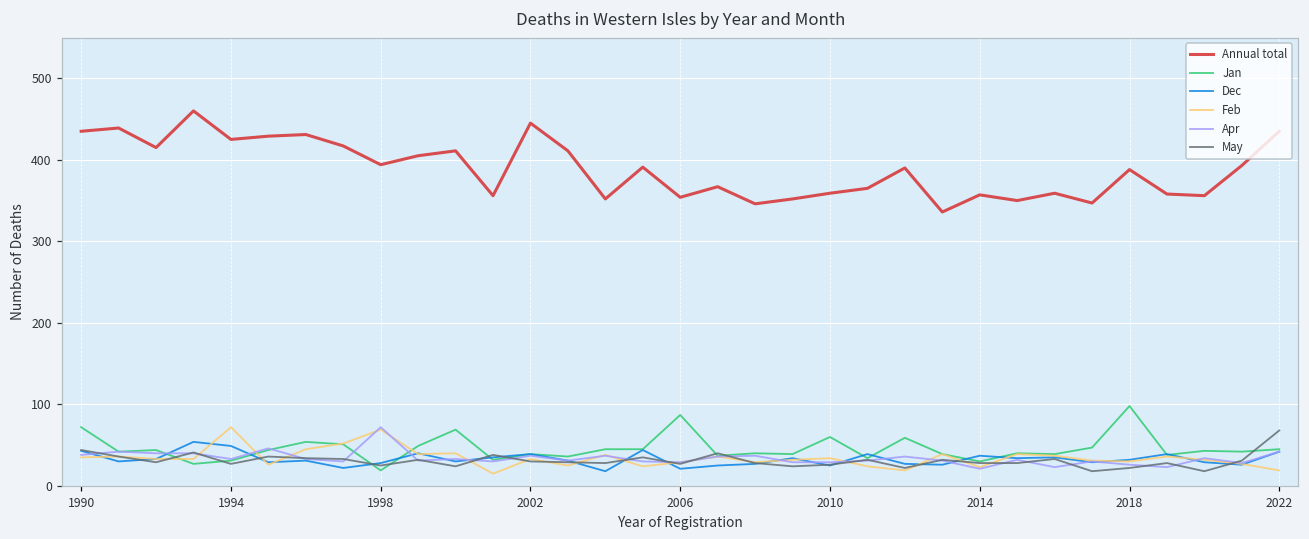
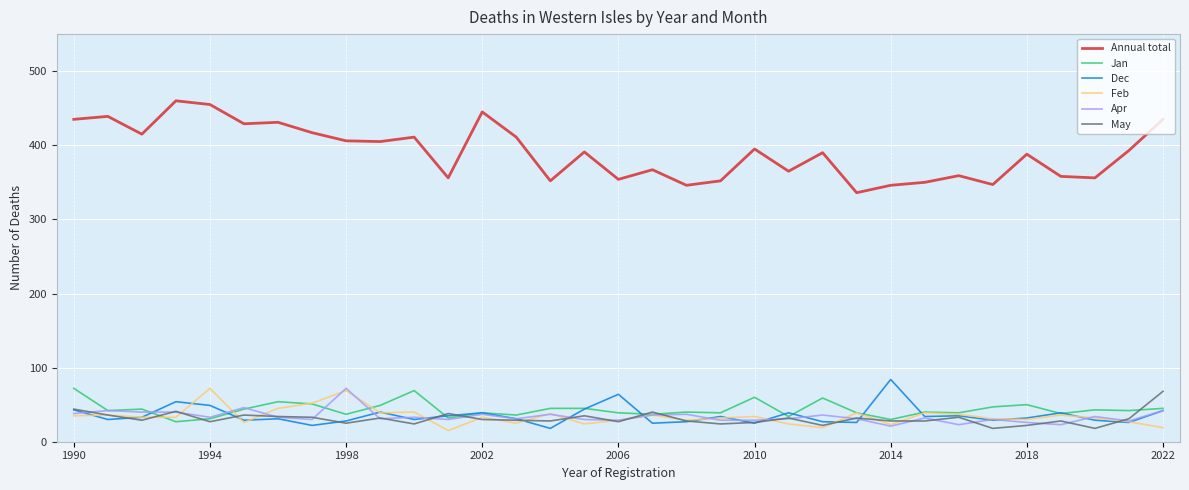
Annual total, 1994: 430 -> 460
Annual total, 1998: 390 -> 410
Jan, 1998: 20 -> 40
Jan, 2006: 90 -> 40
Dec, 2006: 20 -> 60
Annual total, 2010: 360 -> 400
Annual total, 2014: 360 -> 350
Dec, 2014: 40 -> 80
Jan, 2018: 100 -> 50
